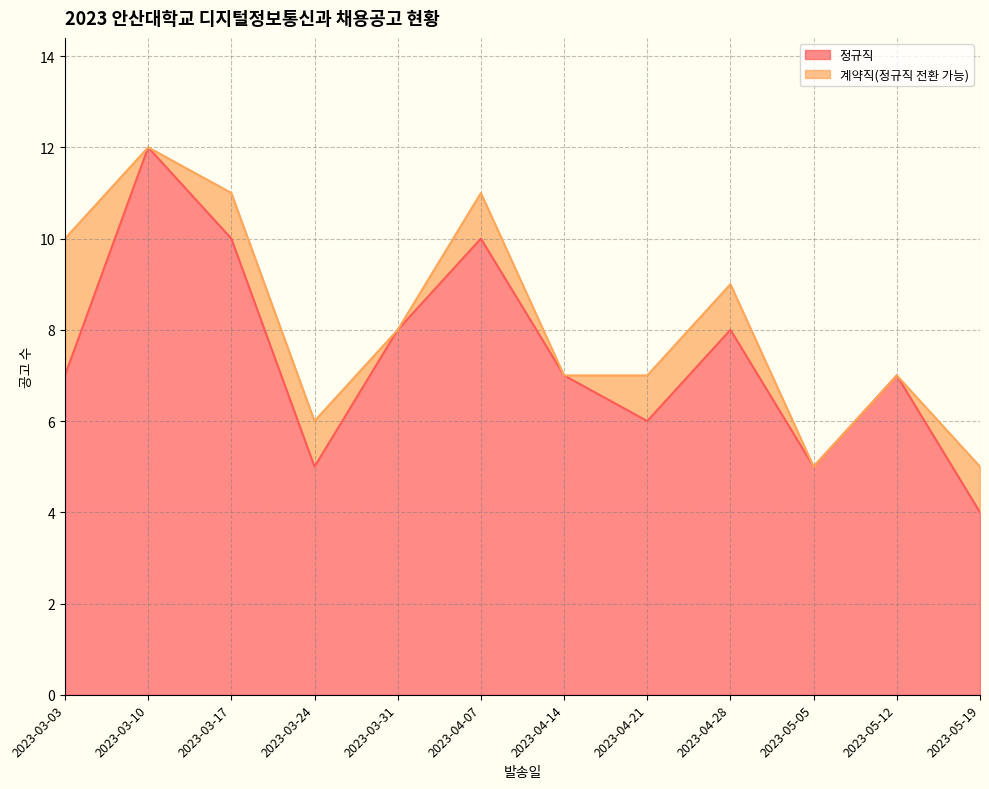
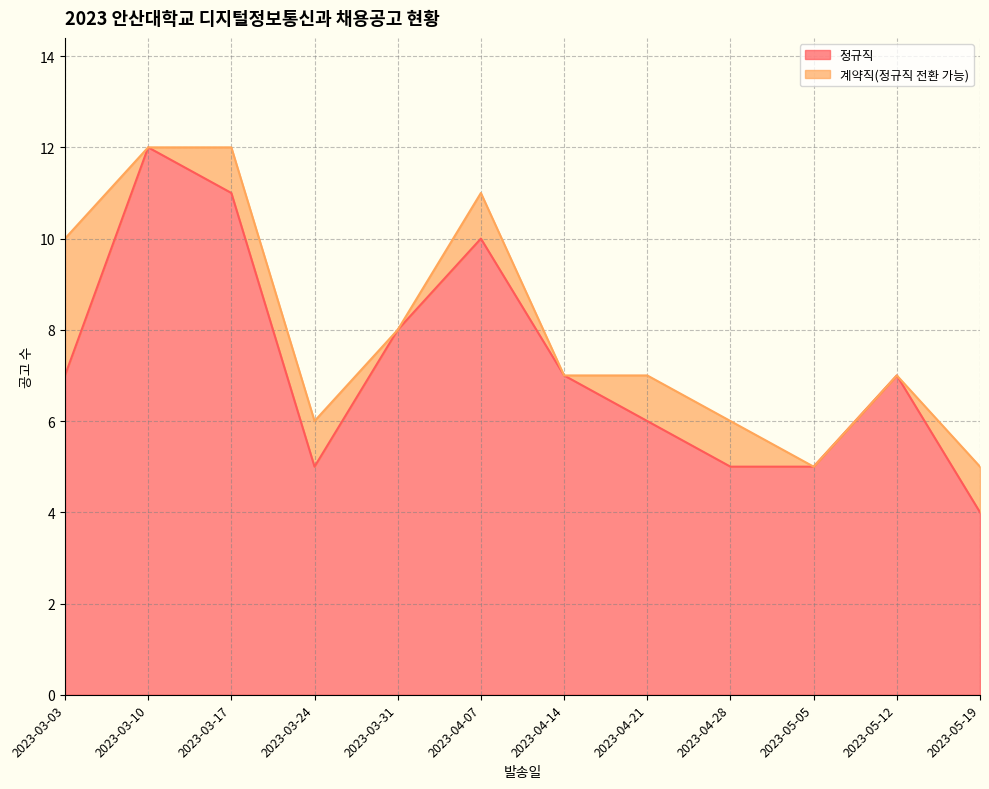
정규직, 2023-03-17: 10 -> 11
정규직, 2023-04-28: 8 -> 5
